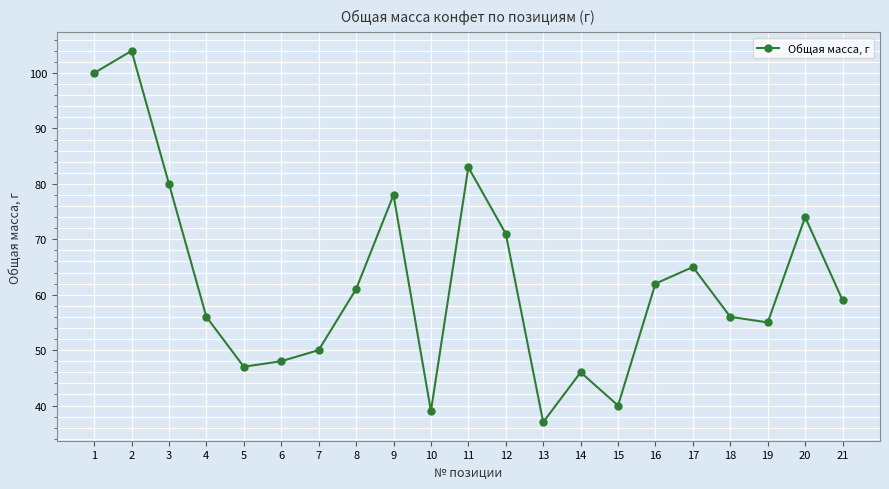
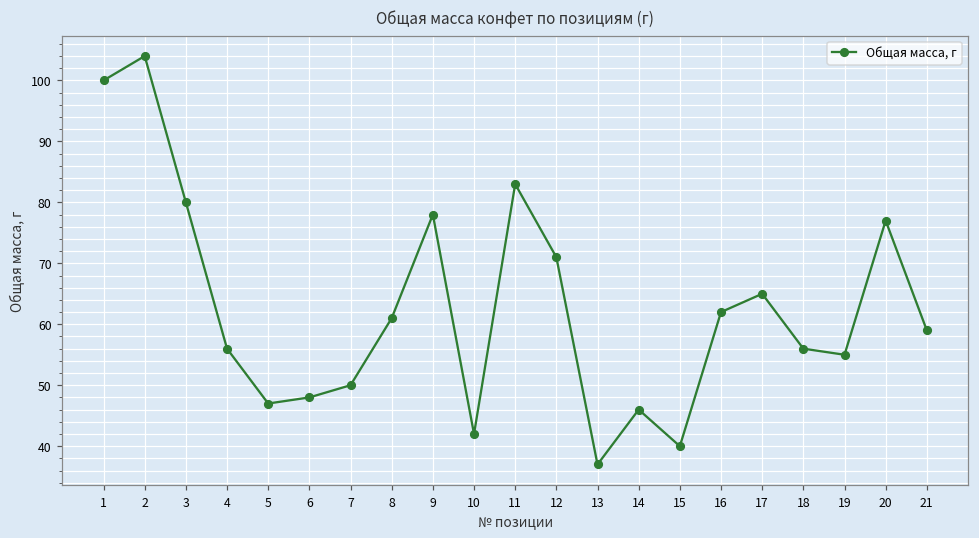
10: 39 -> 42
20: 74 -> 77
